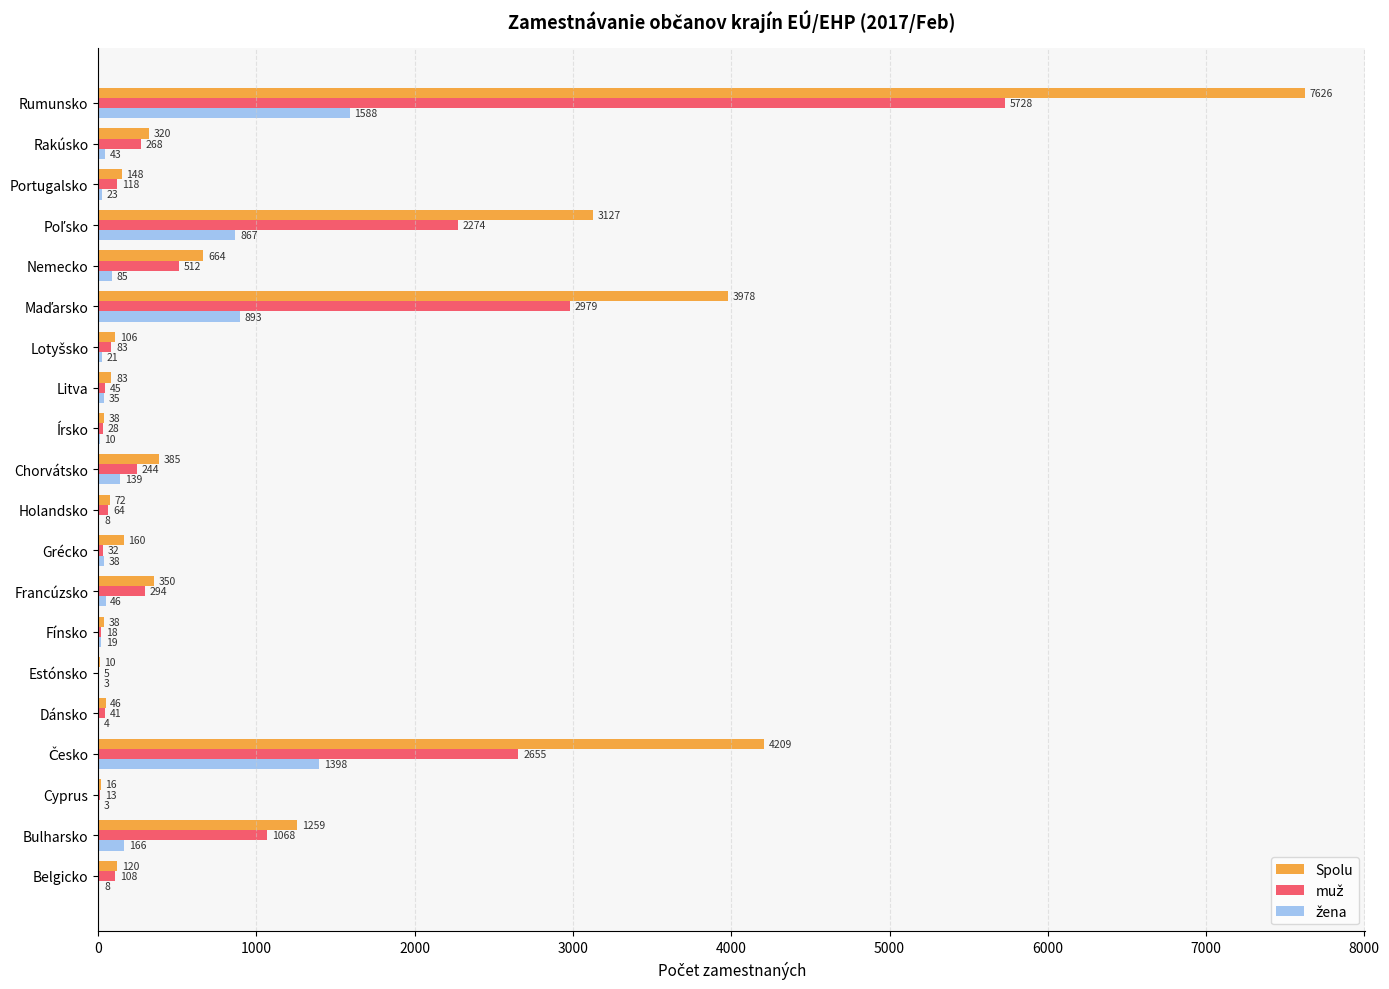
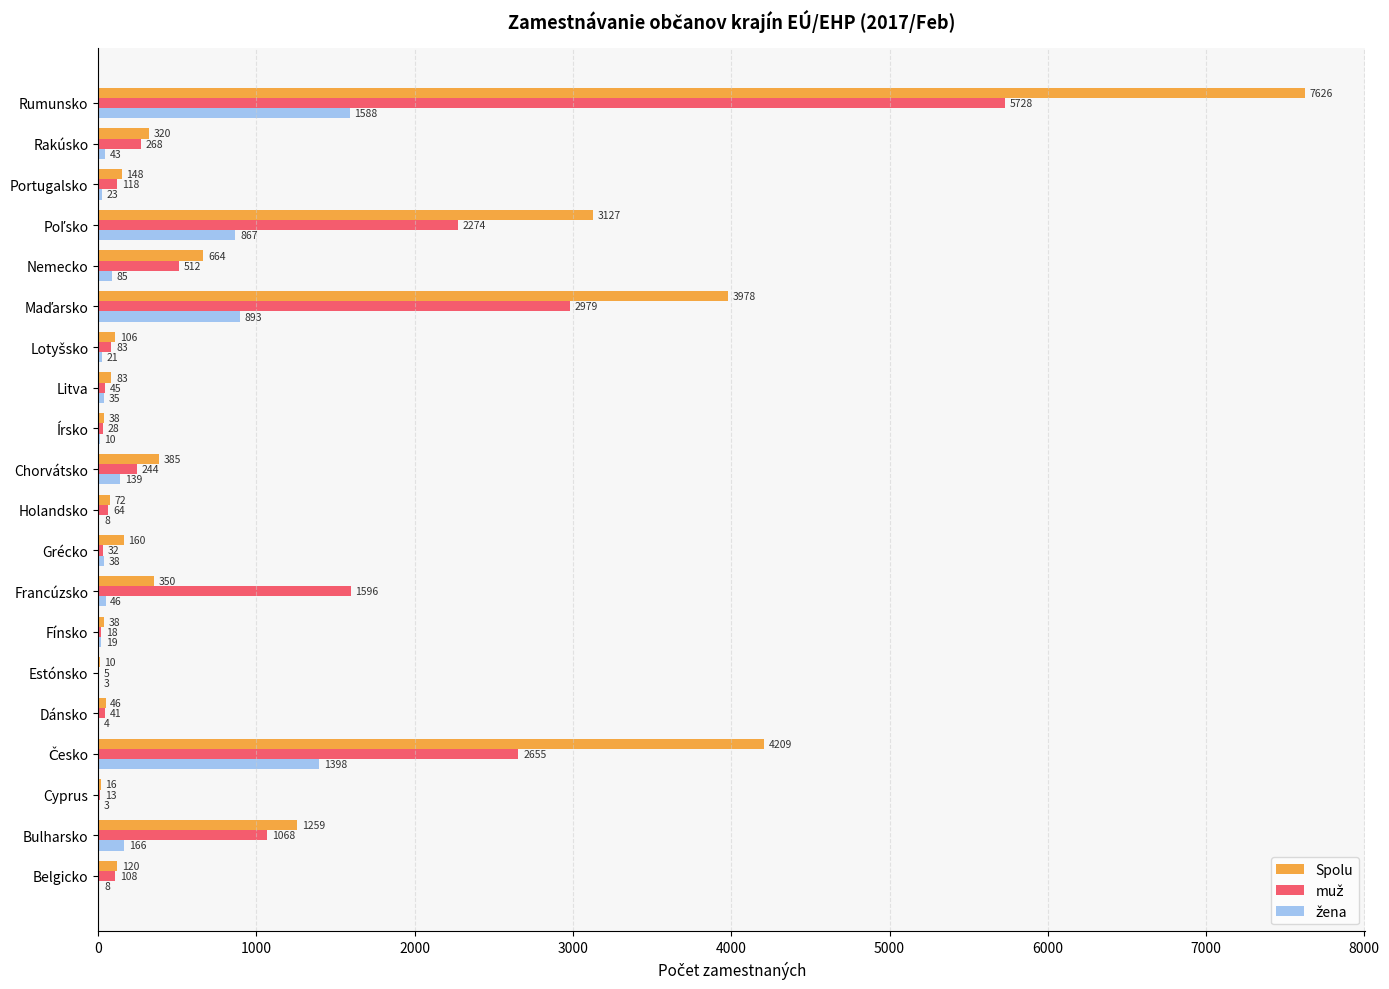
muž, Francúzsko: 294 -> 1596
